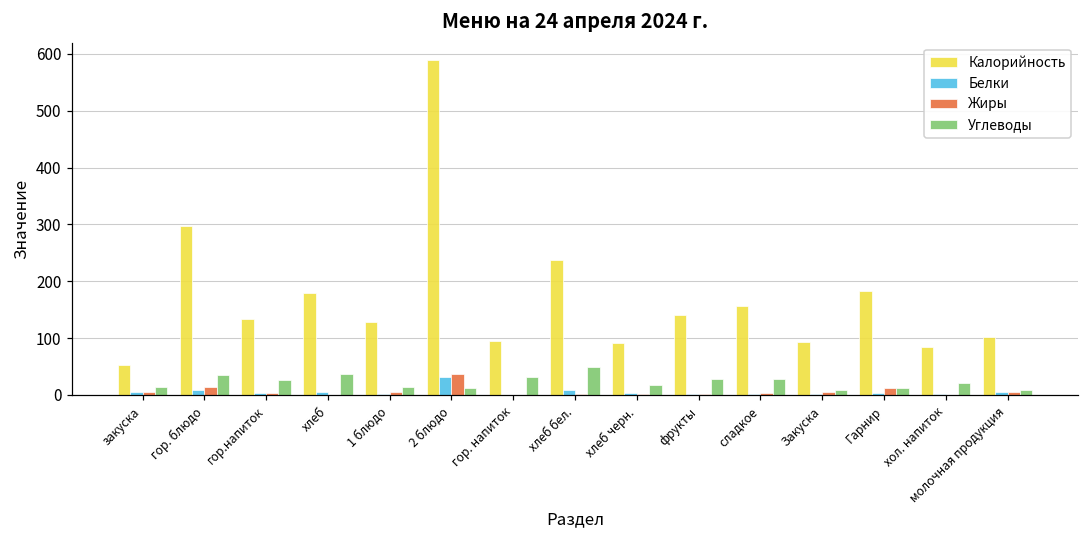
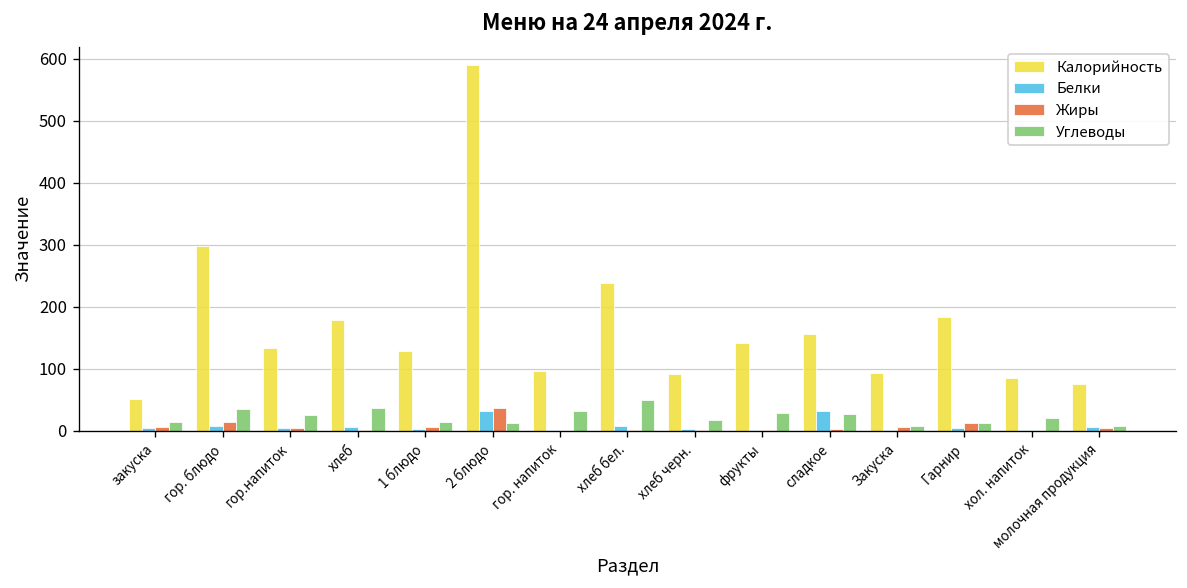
Белки, сладкое: 0 -> 30
Калорийность, молочная продукция: 100 -> 80
